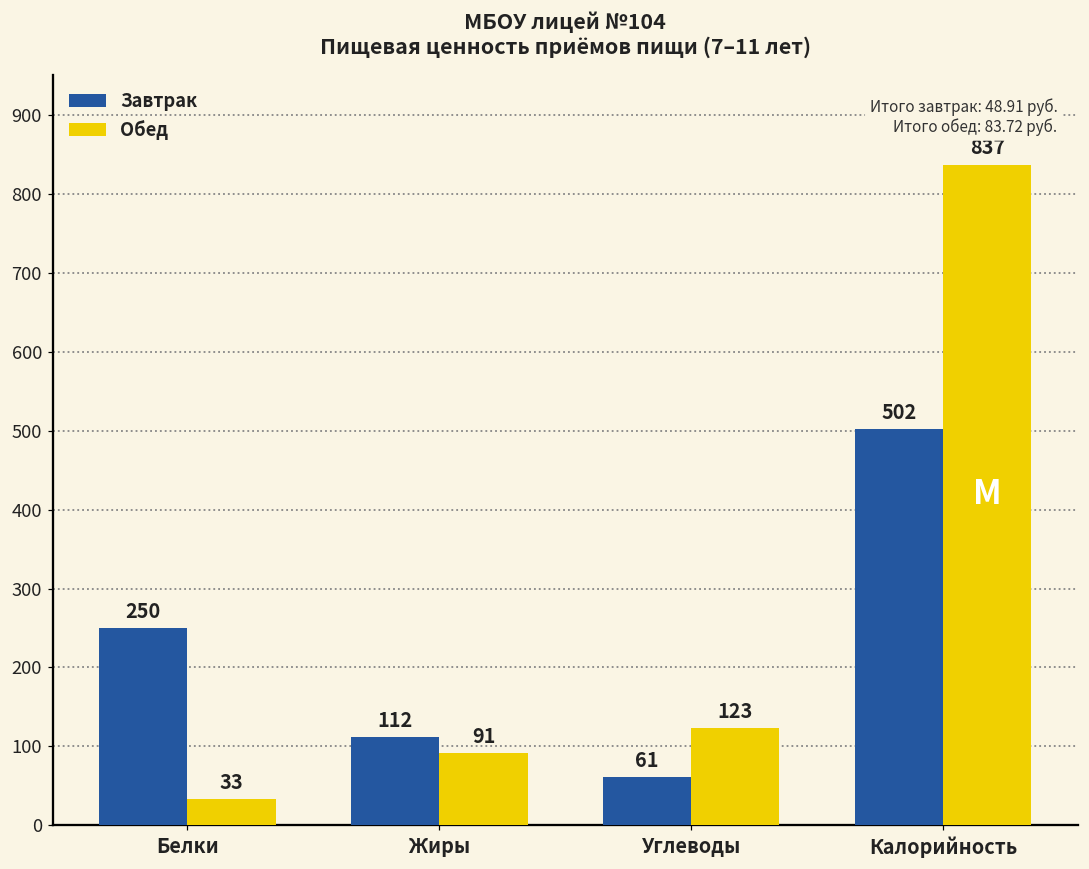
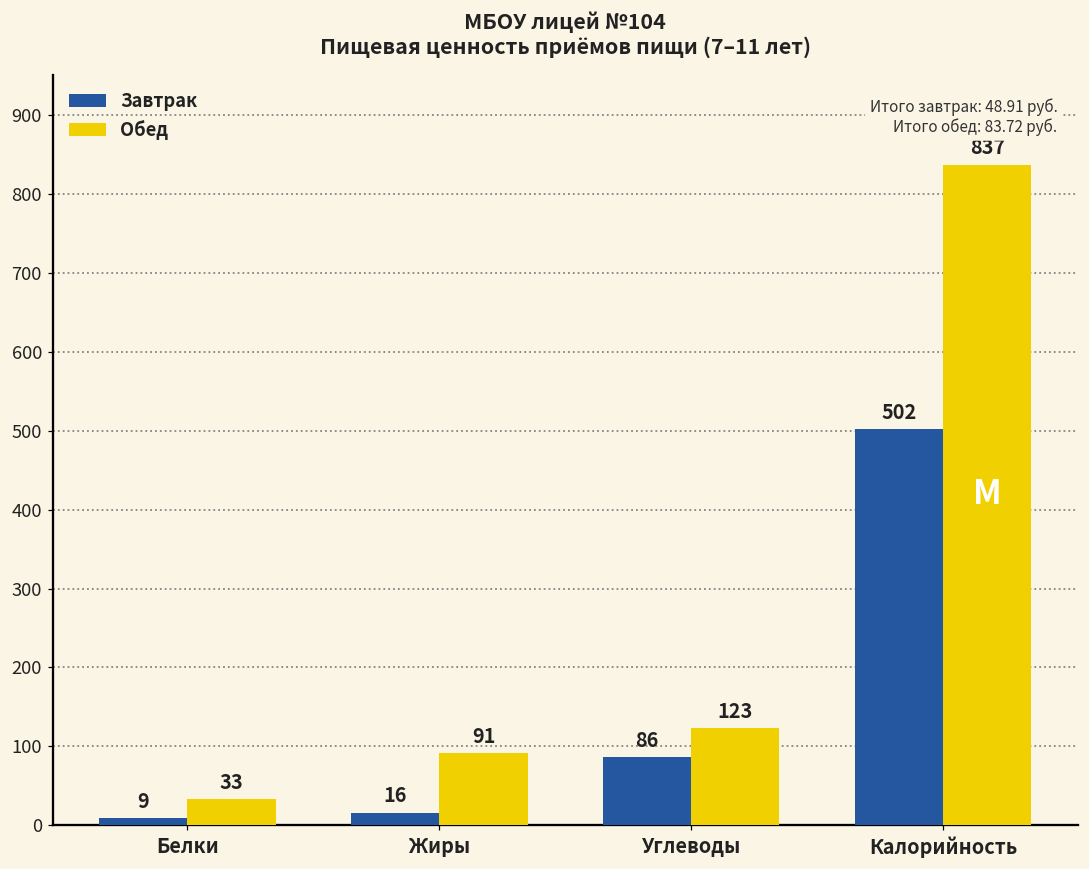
Завтрак, Белки: 250 -> 9
Завтрак, Жиры: 112 -> 16
Завтрак, Углеводы: 61 -> 86
